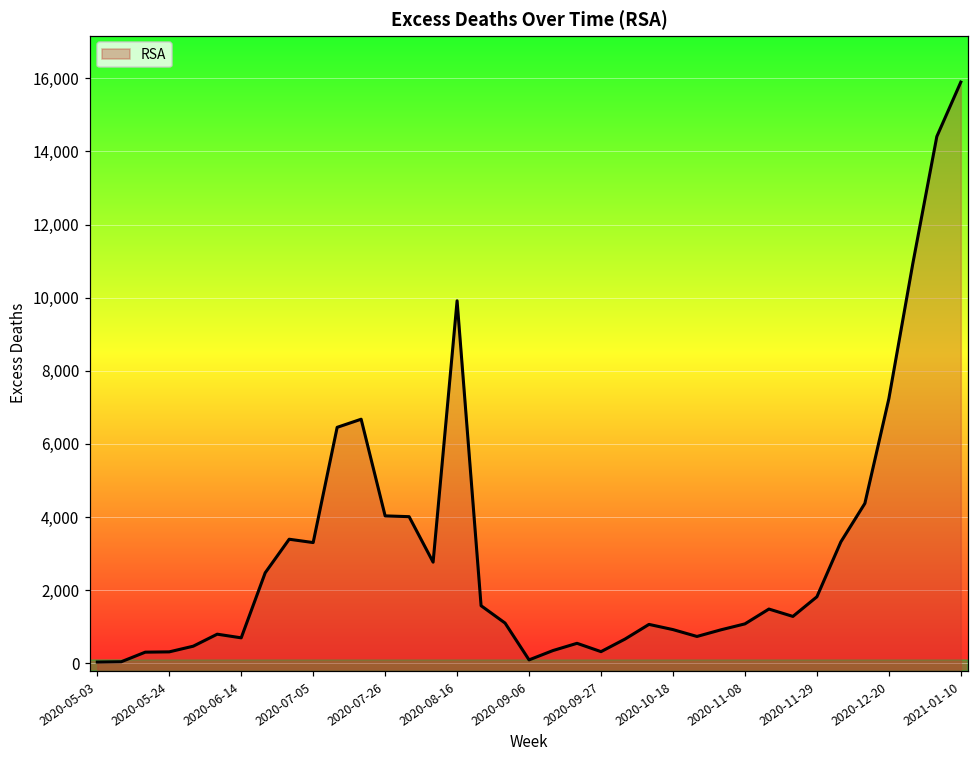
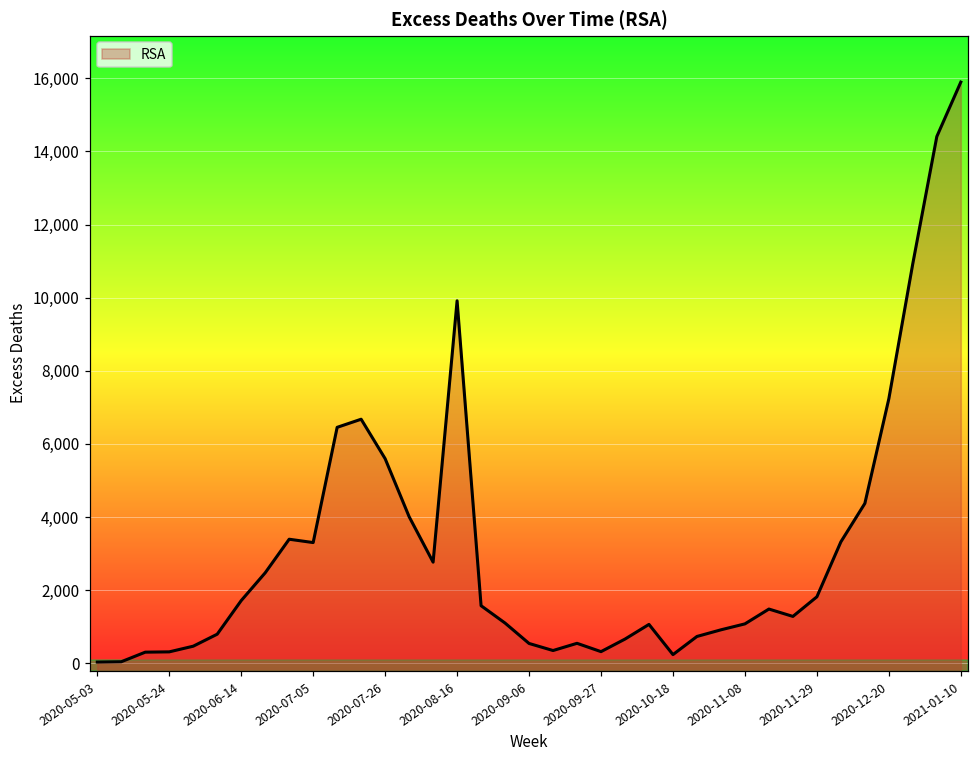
2020-06-14: 700 -> 1,700
2020-07-26: 4,000 -> 5,600
2020-09-06: 100 -> 500
2020-10-18: 900 -> 200
